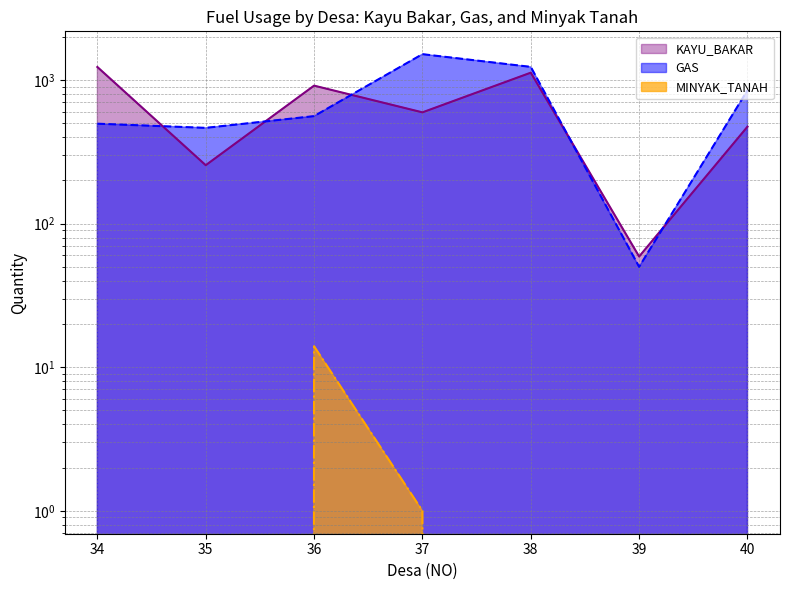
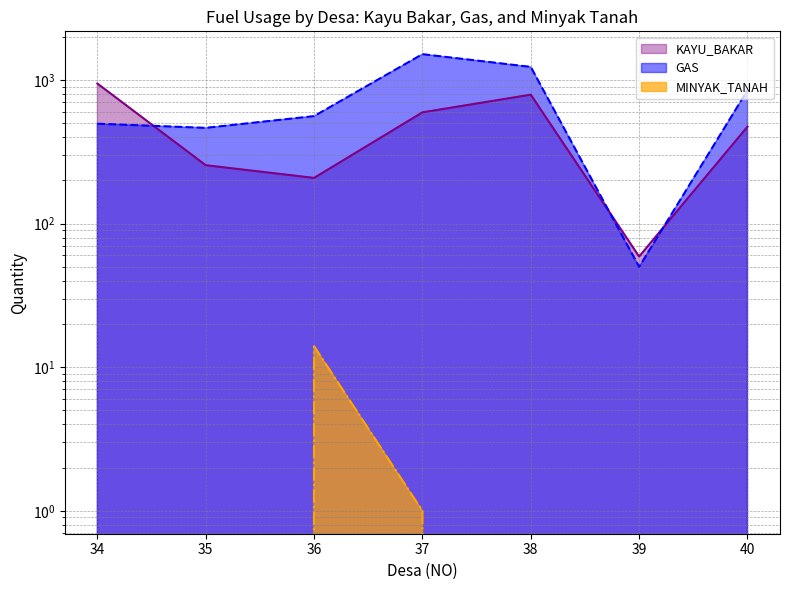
KAYU_BAKAR, 34: 1200 -> 900
KAYU_BAKAR, 36: 900 -> 210
KAYU_BAKAR, 38: 1100 -> 800
